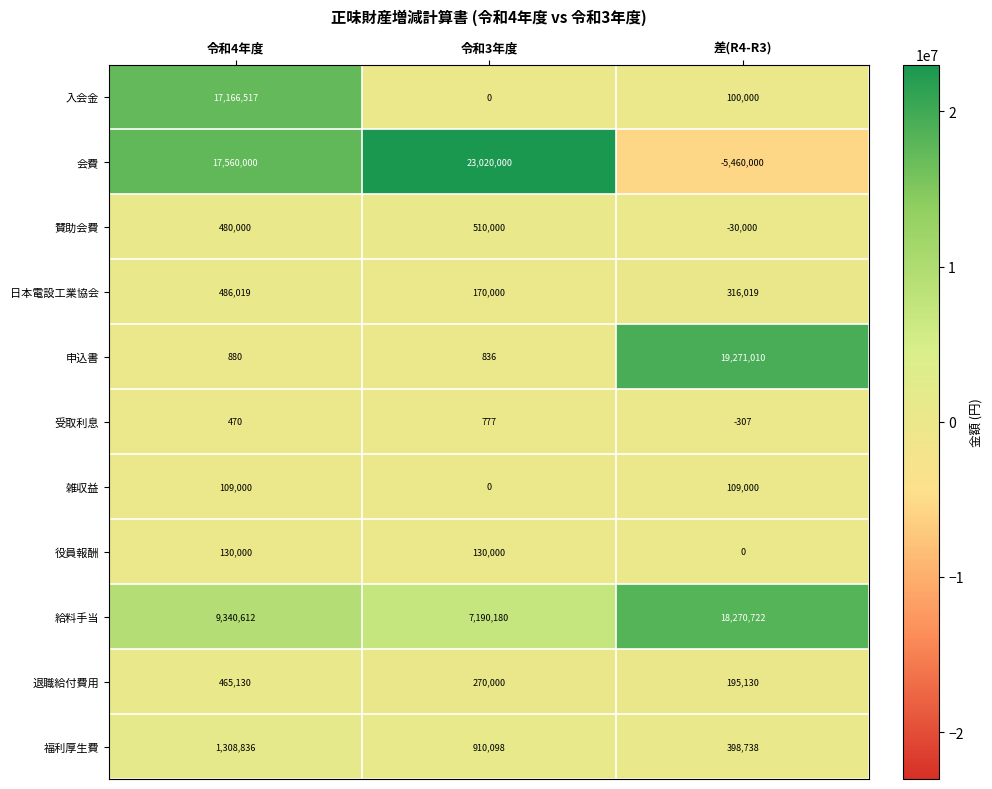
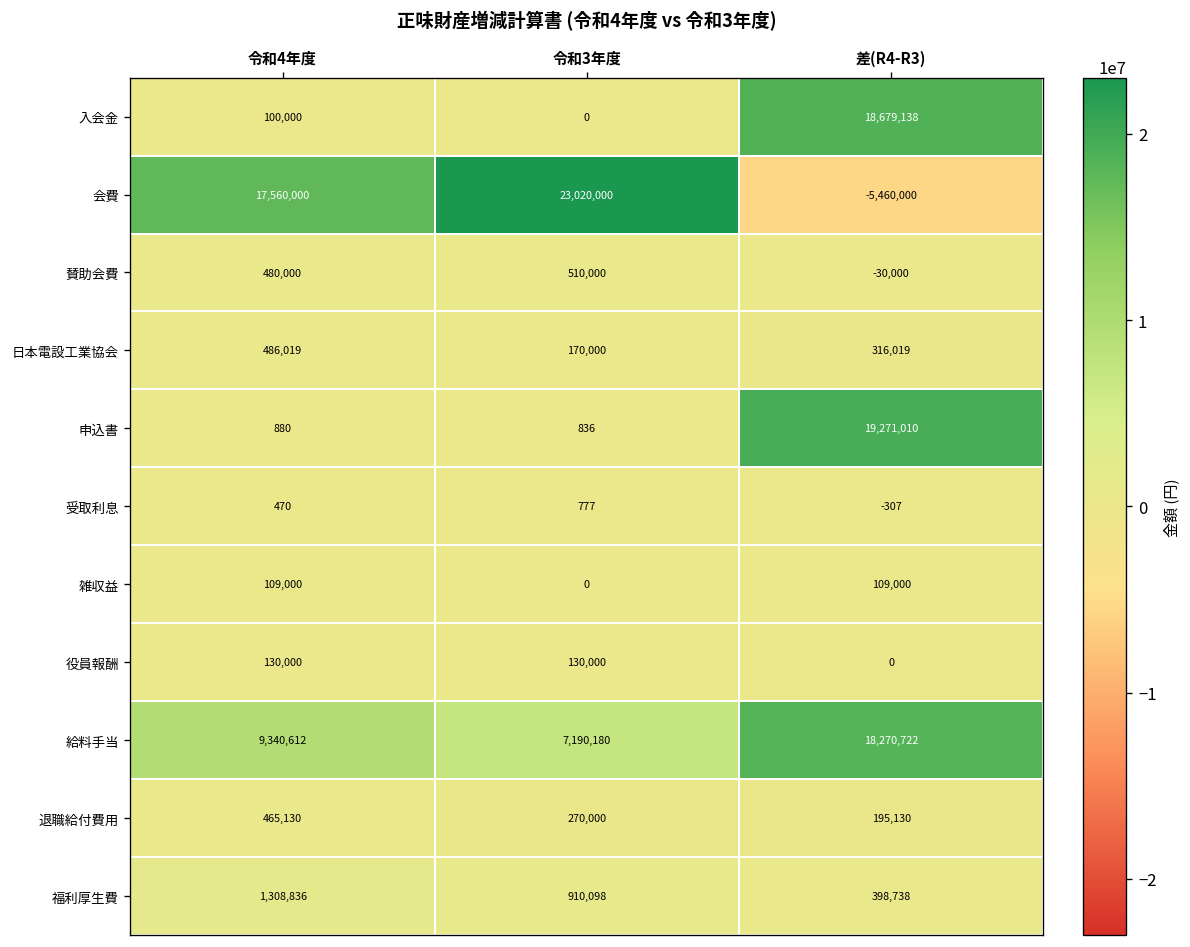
入会金, 令和4年度: 17,166,517 -> 100,000
入会金, 差(R4-R3): 100,000 -> 18,679,138
